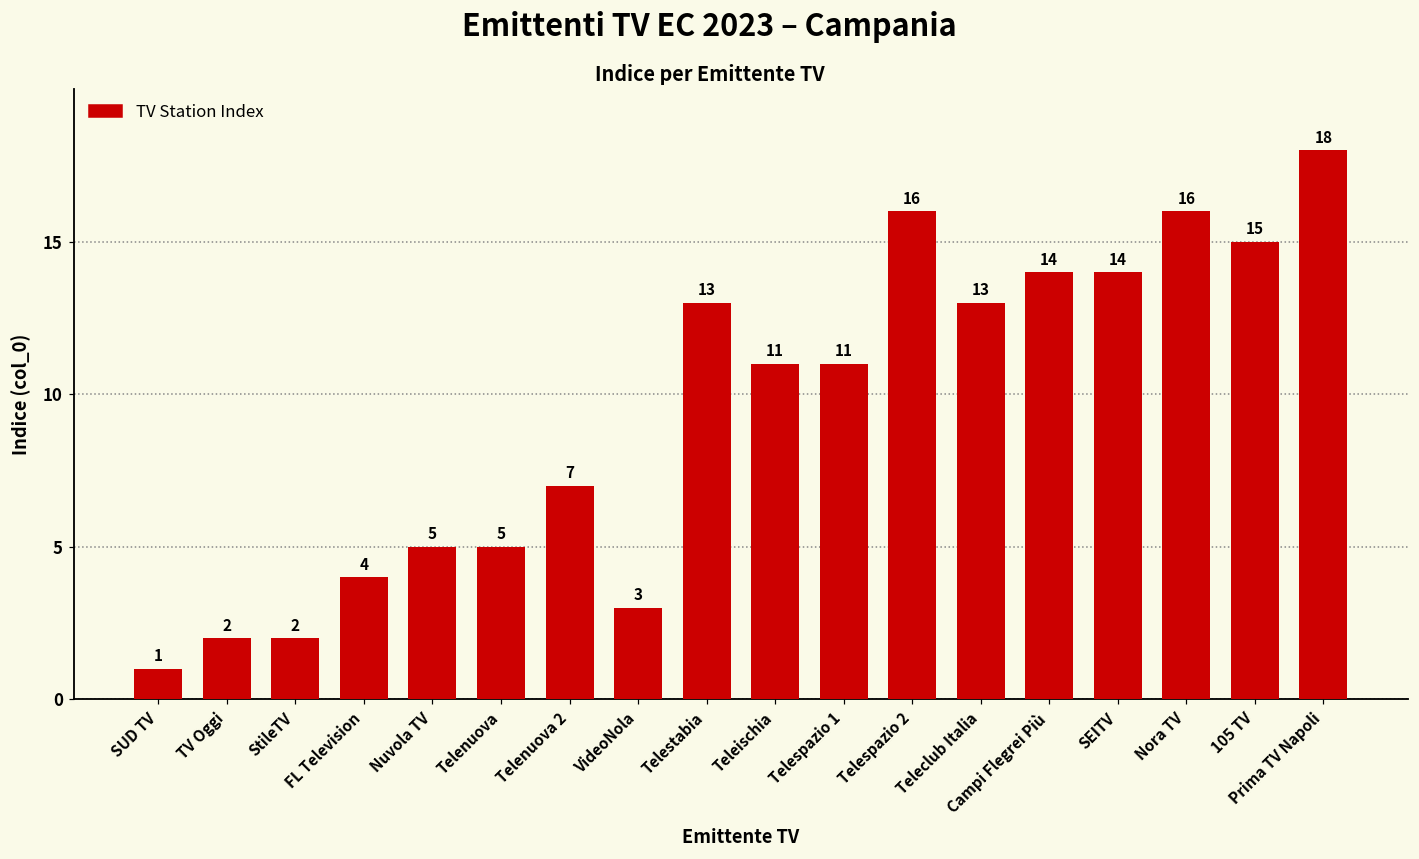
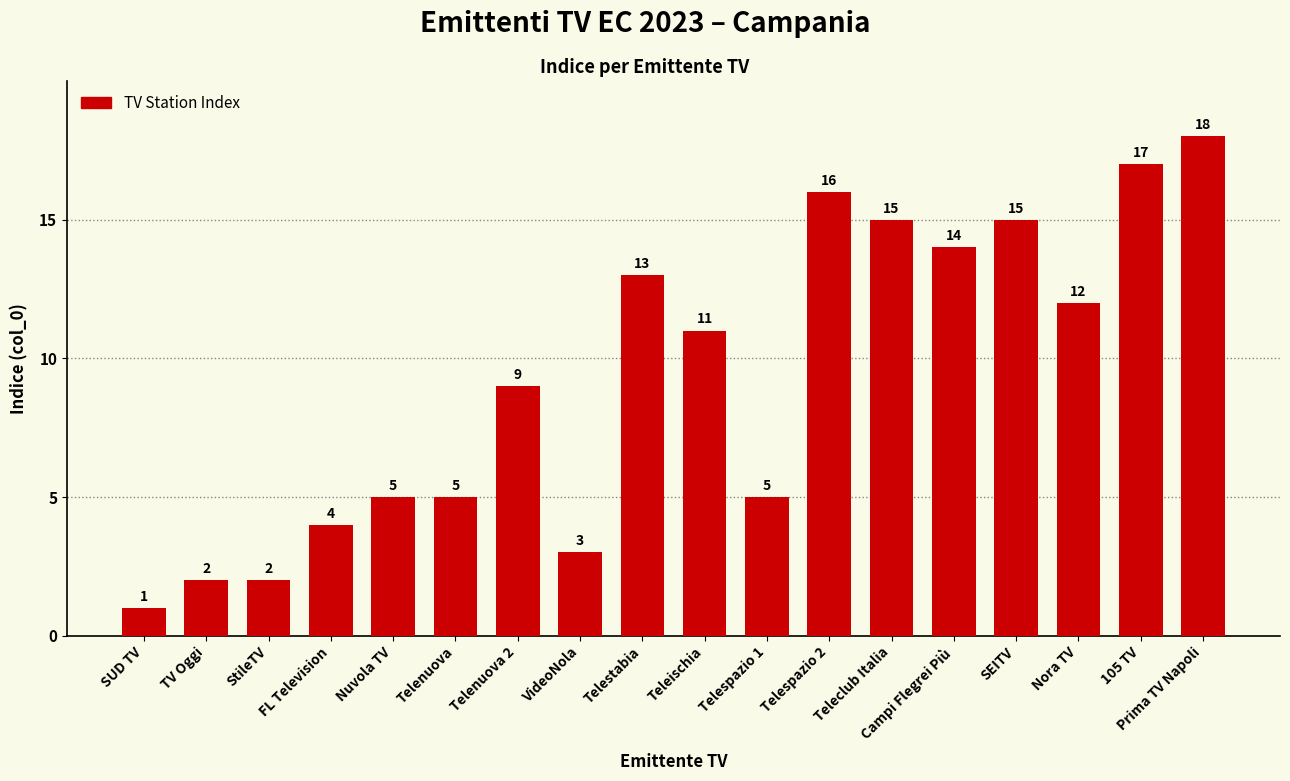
Telenuova 2: 7 -> 9
Telespazio 1: 11 -> 5
Teleclub Italia: 13 -> 15
SEITV: 14 -> 15
Nora TV: 16 -> 12
105 TV: 15 -> 17
